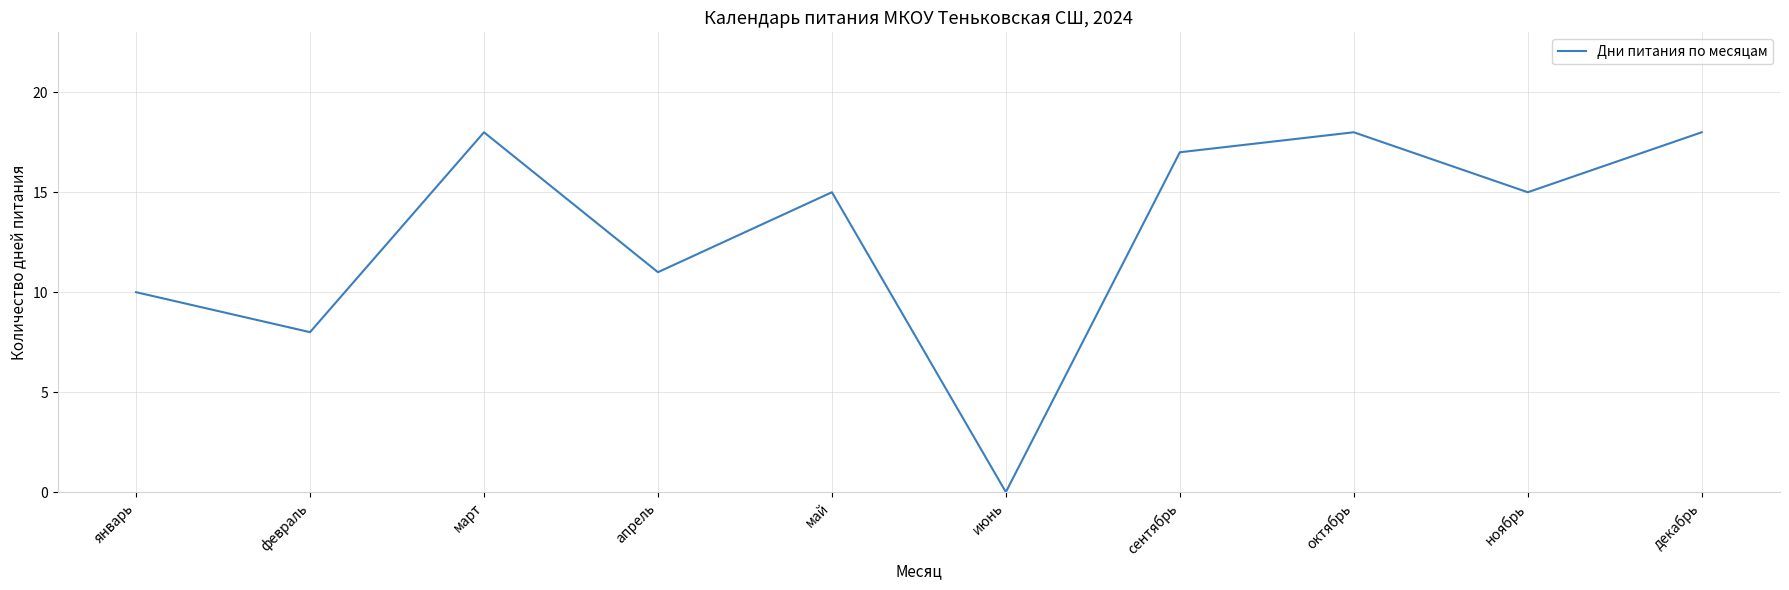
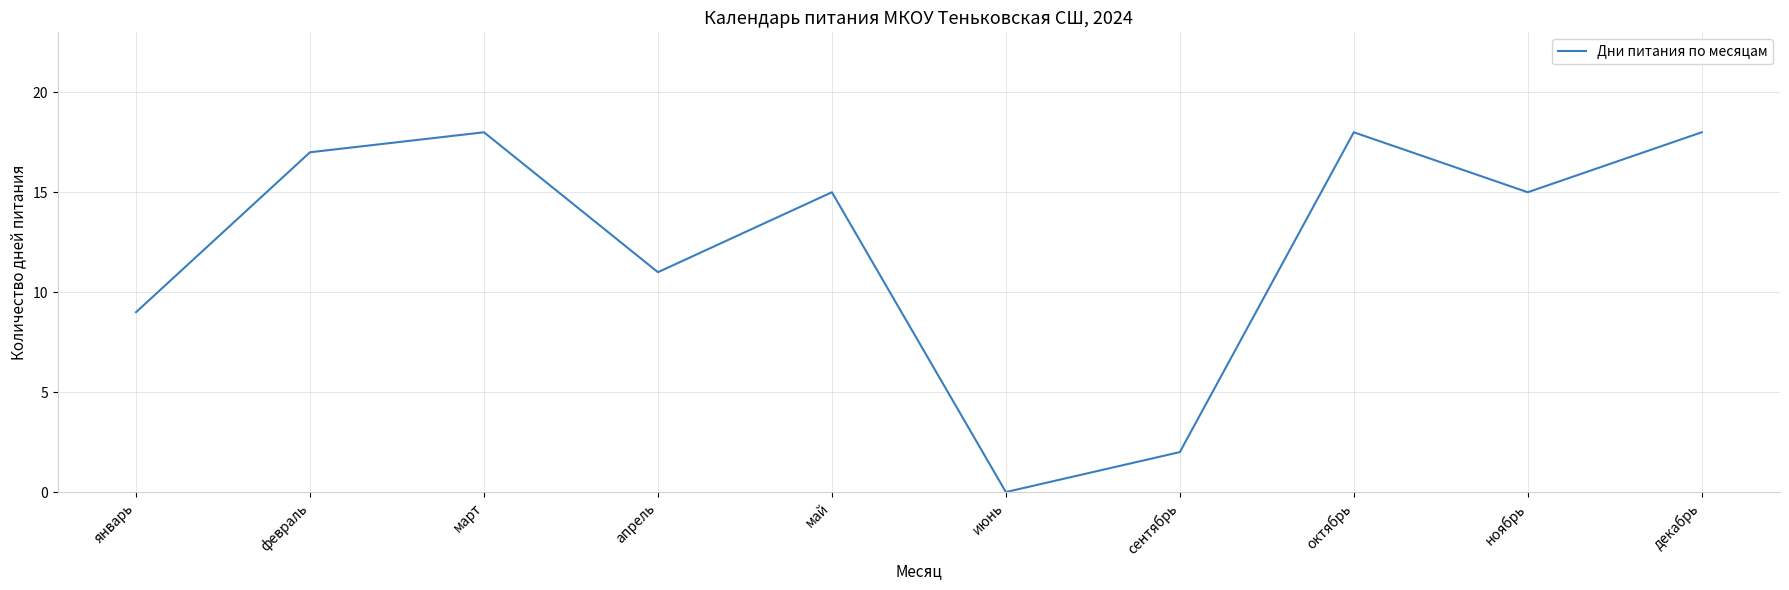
январь: 10 -> 9
февраль: 8 -> 17
сентябрь: 17 -> 2
